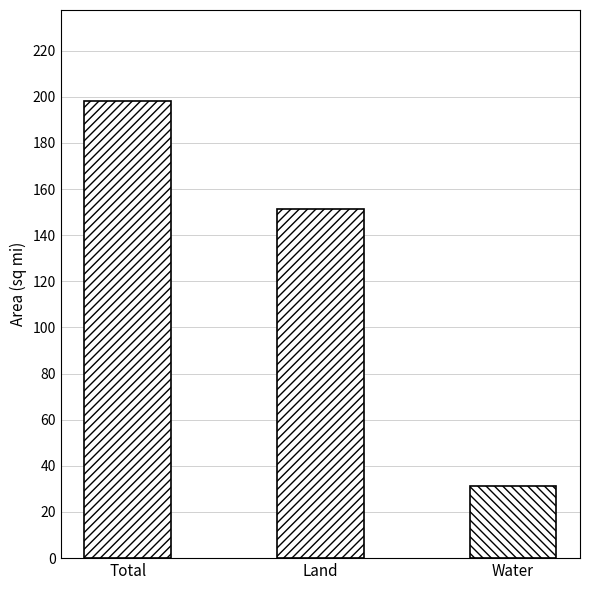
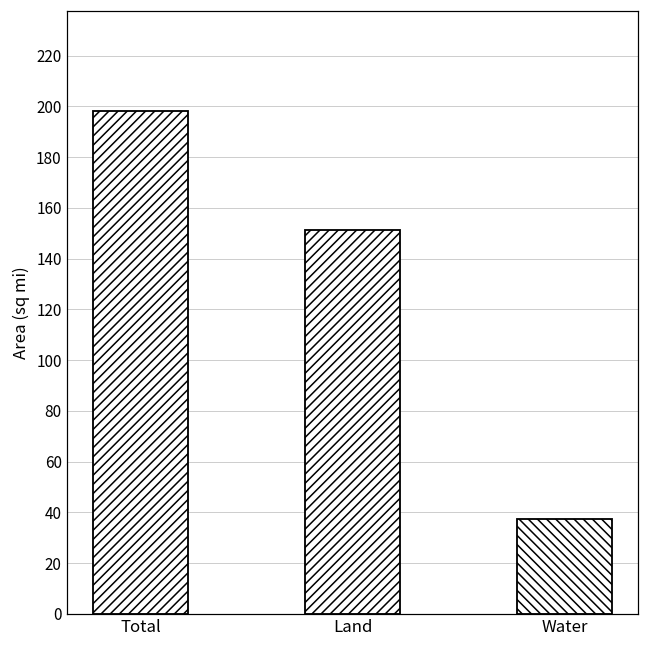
Water: 31 -> 37
